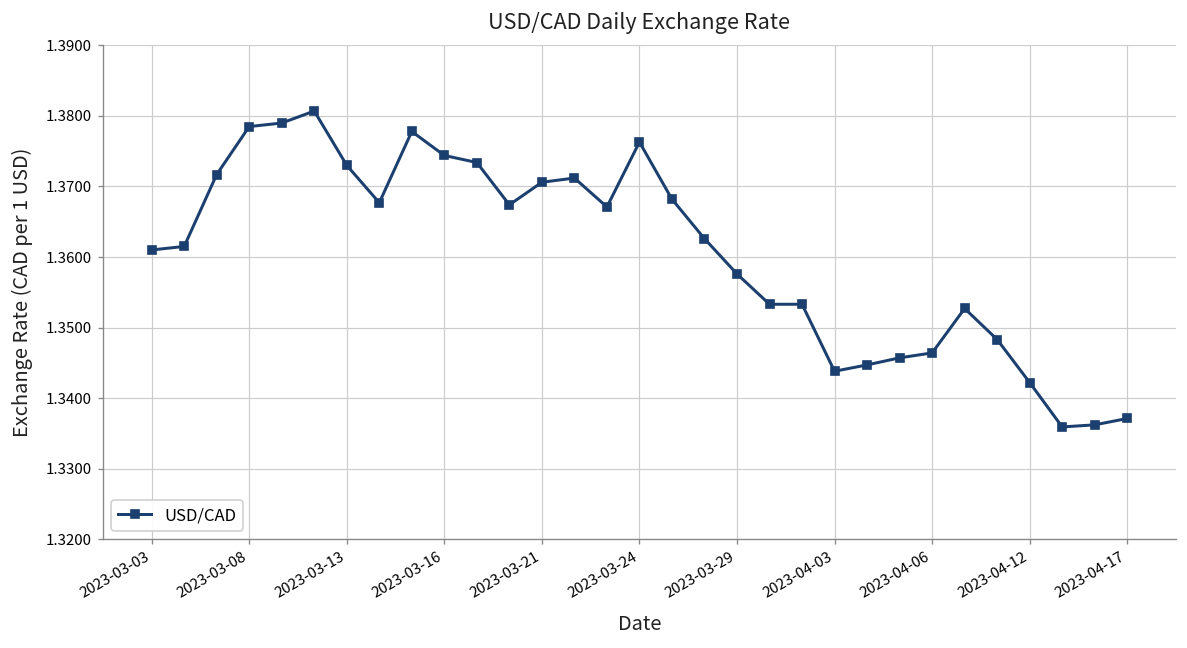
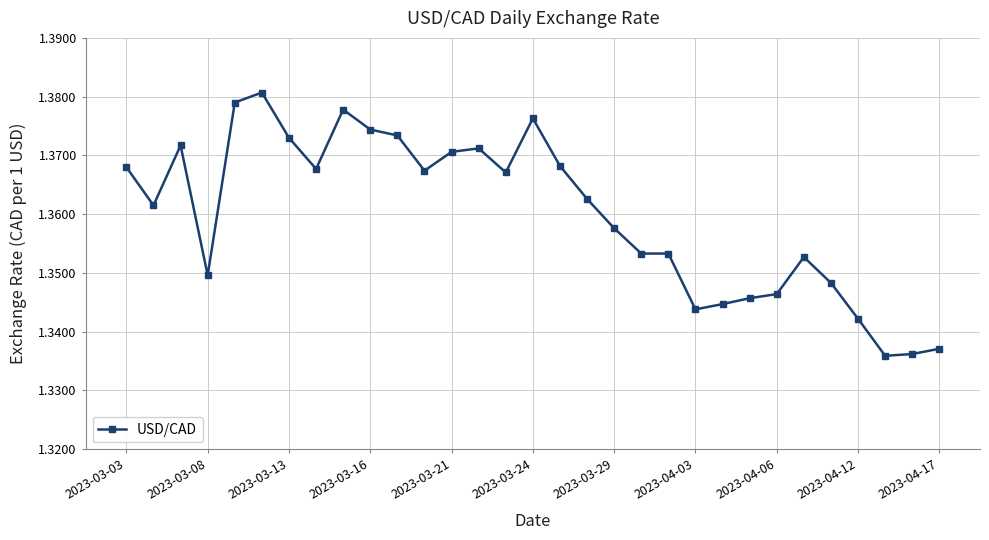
2023-03-03: 1.361 -> 1.368
2023-03-08: 1.379 -> 1.350
